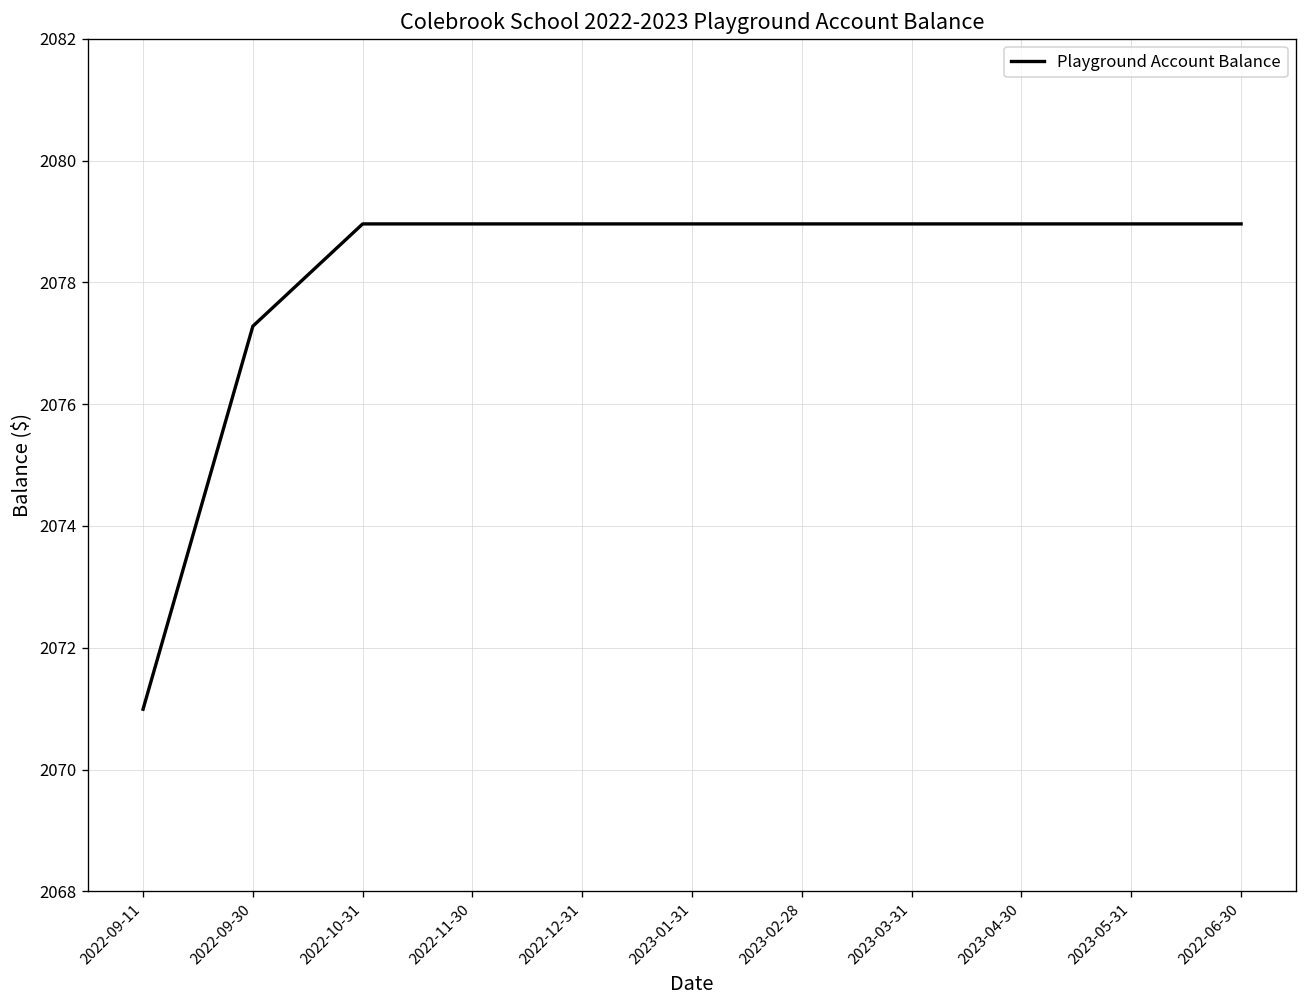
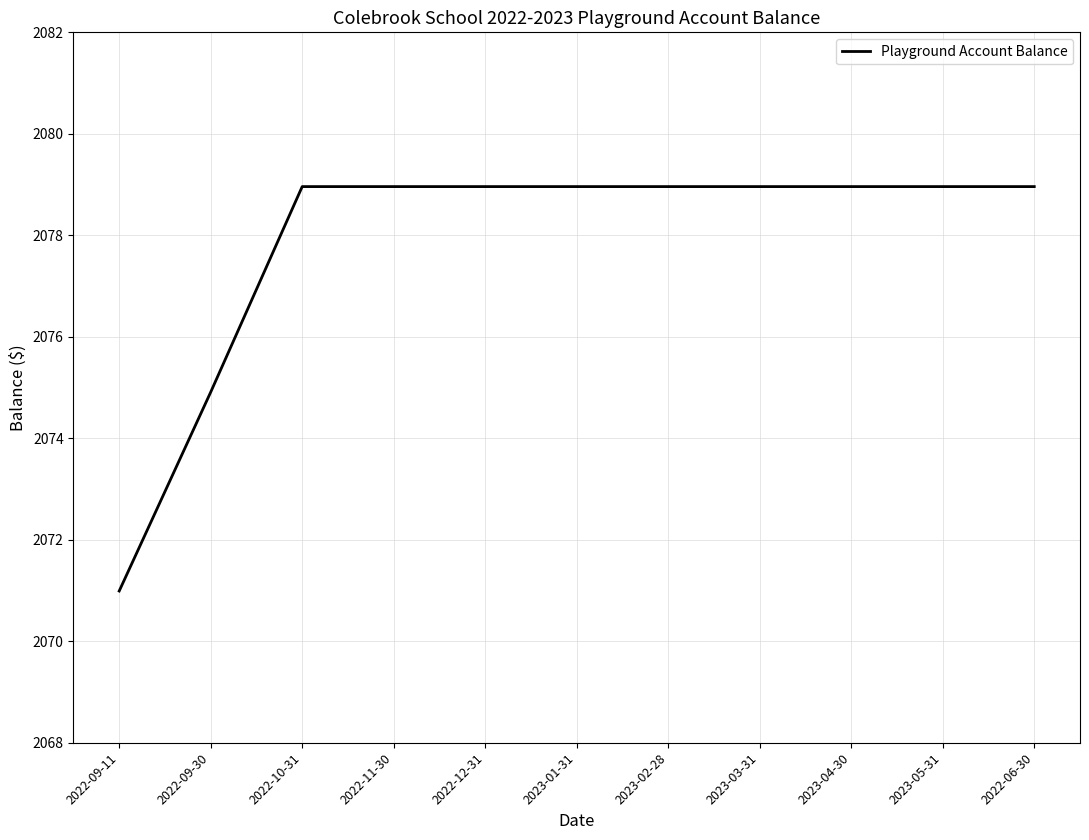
2022-09-30: 2077.3 -> 2074.9
